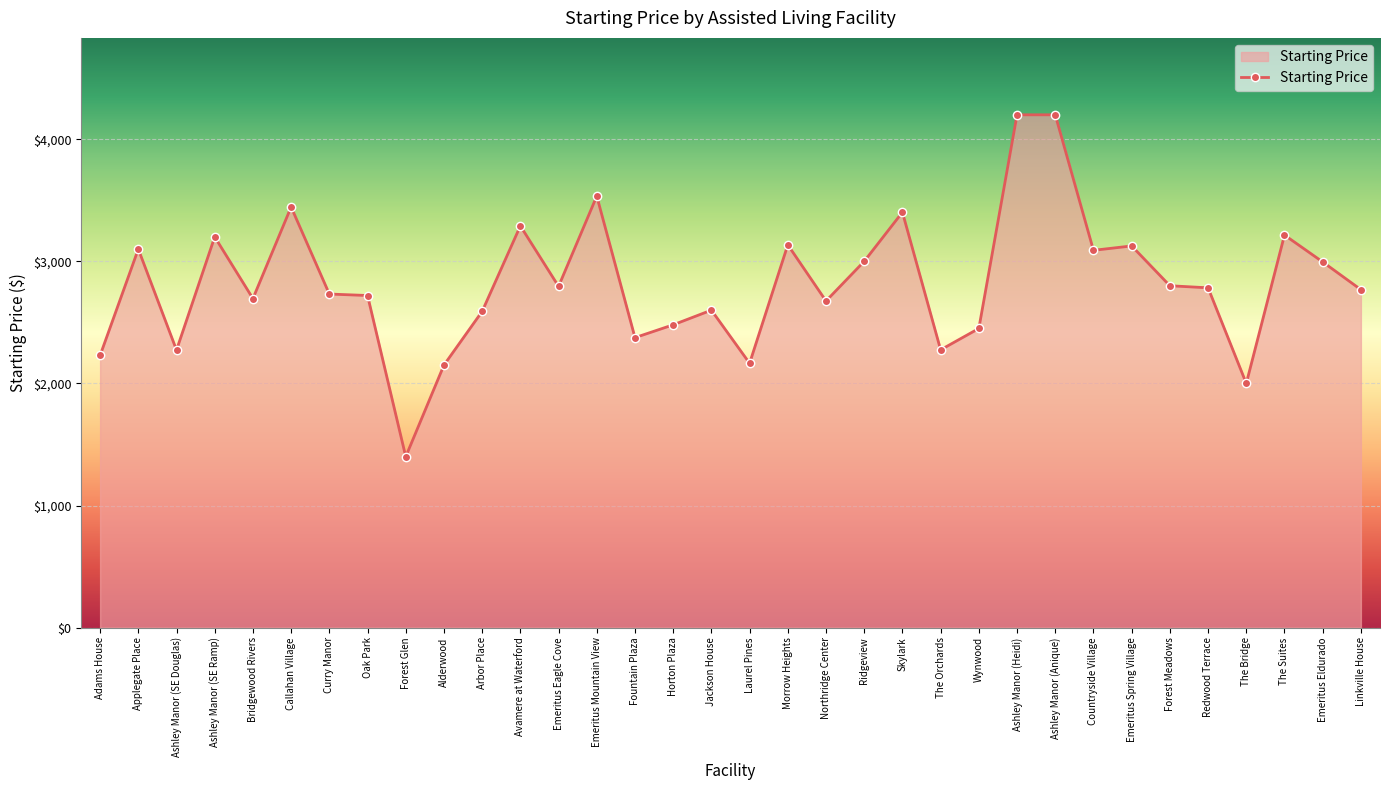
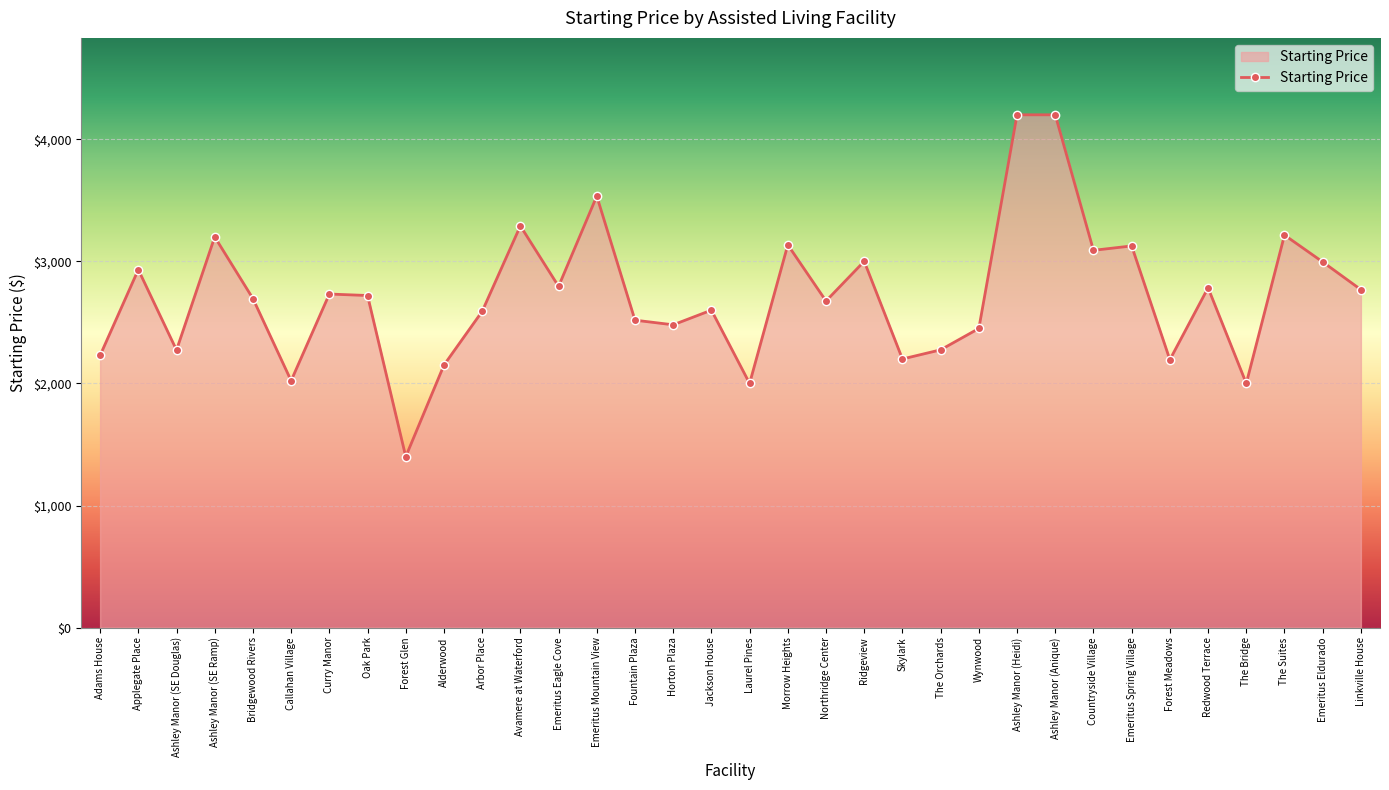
Applegate Place: $3,100 -> $2,930
Callahan Village: $3,450 -> $2,020
Fountain Plaza: $2,380 -> $2,520
Laurel Pines: $2,170 -> $2,000
Skylark: $3,400 -> $2,200
Forest Meadows: $2,800 -> $2,190
